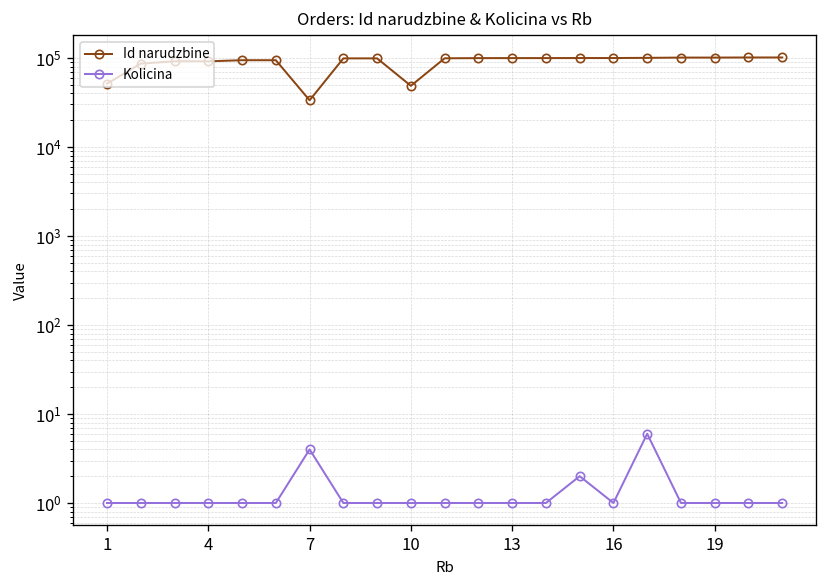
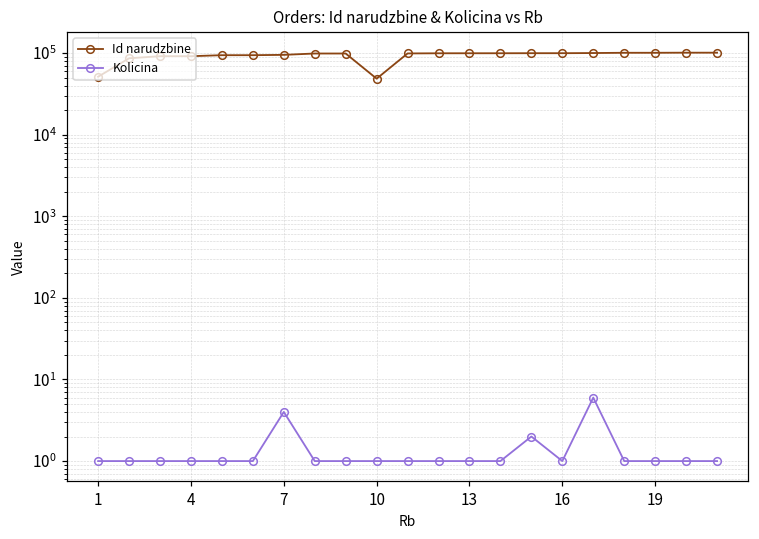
Id narudzbine, 7: 30000 -> 100000
